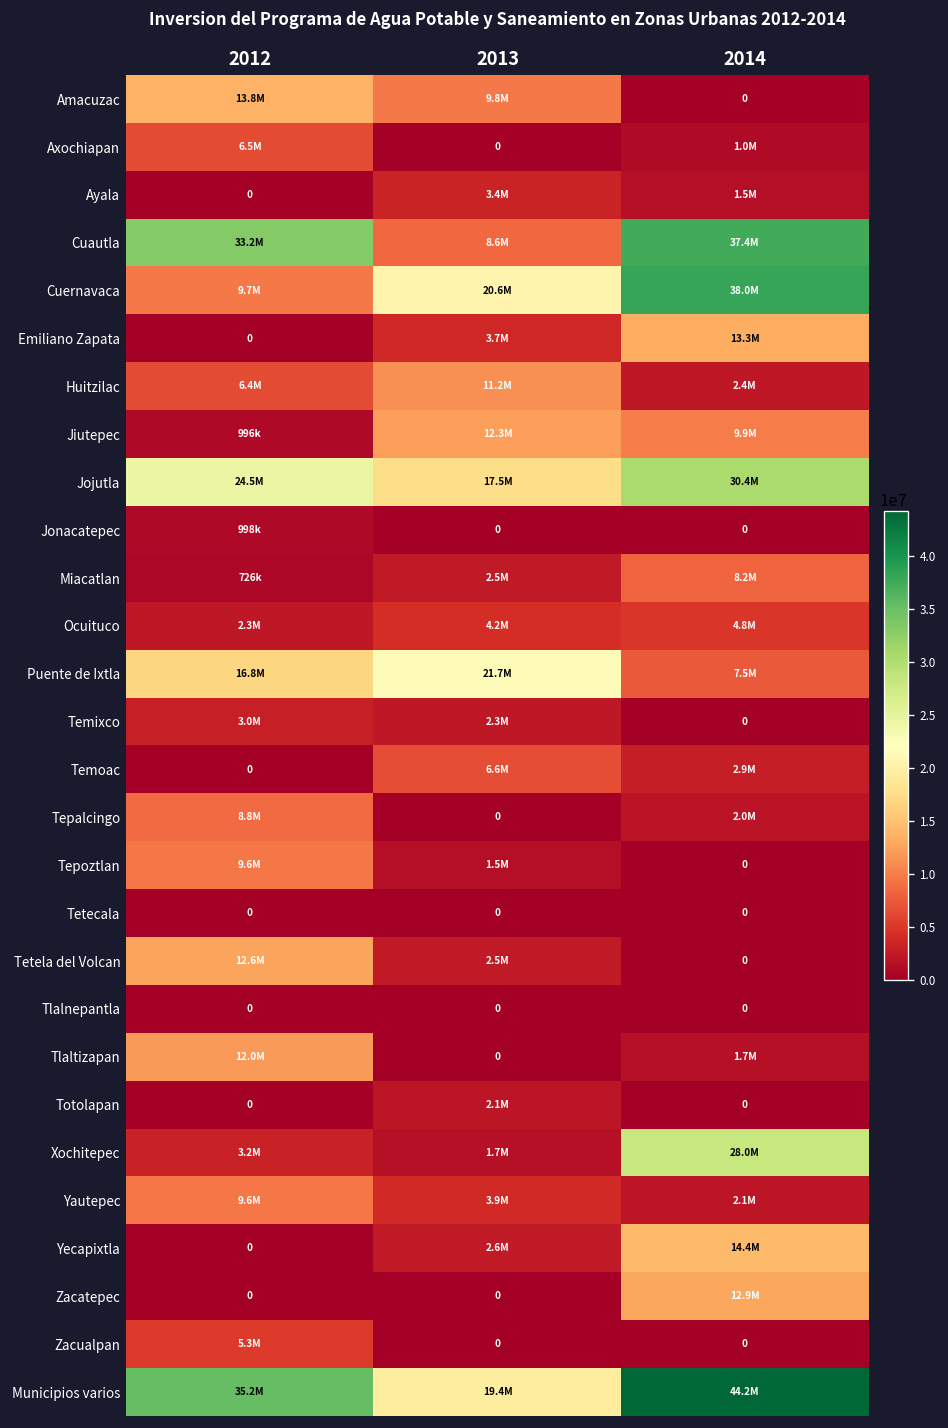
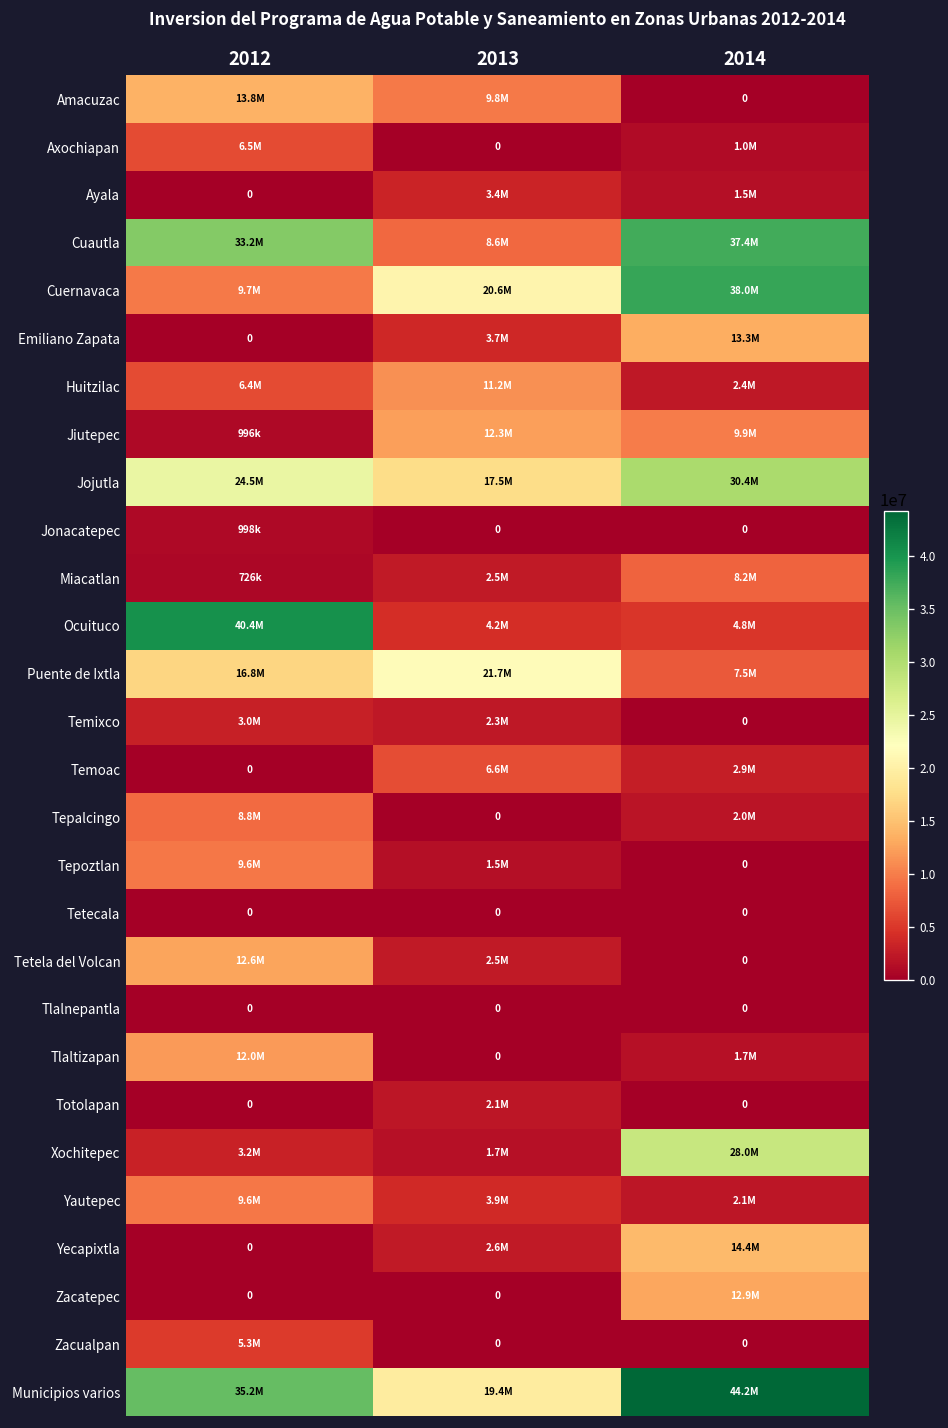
Ocuituco, 2012: 2.3M -> 40.4M
